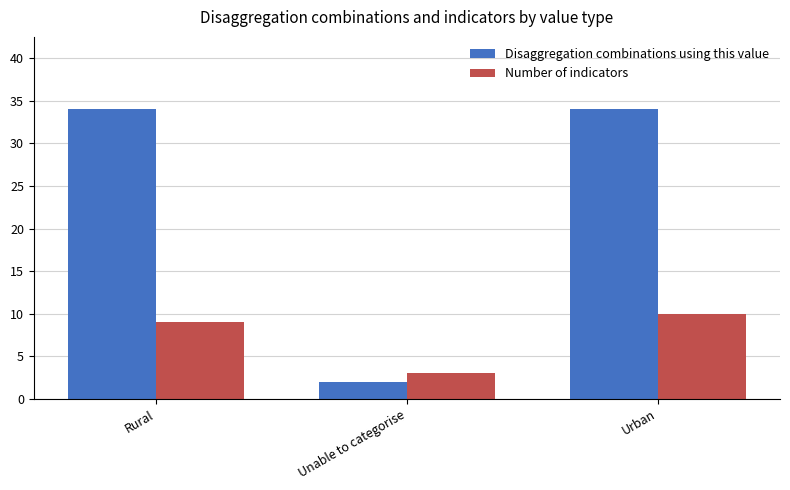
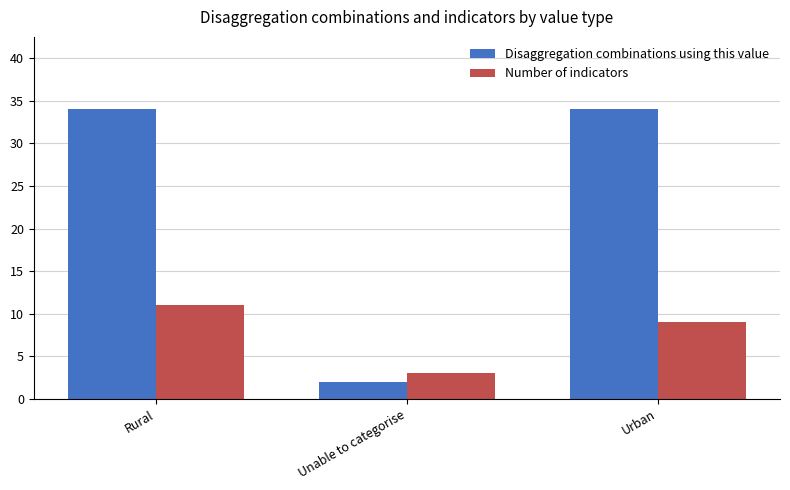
Number of indicators, Rural: 9 -> 11
Number of indicators, Urban: 10 -> 9
